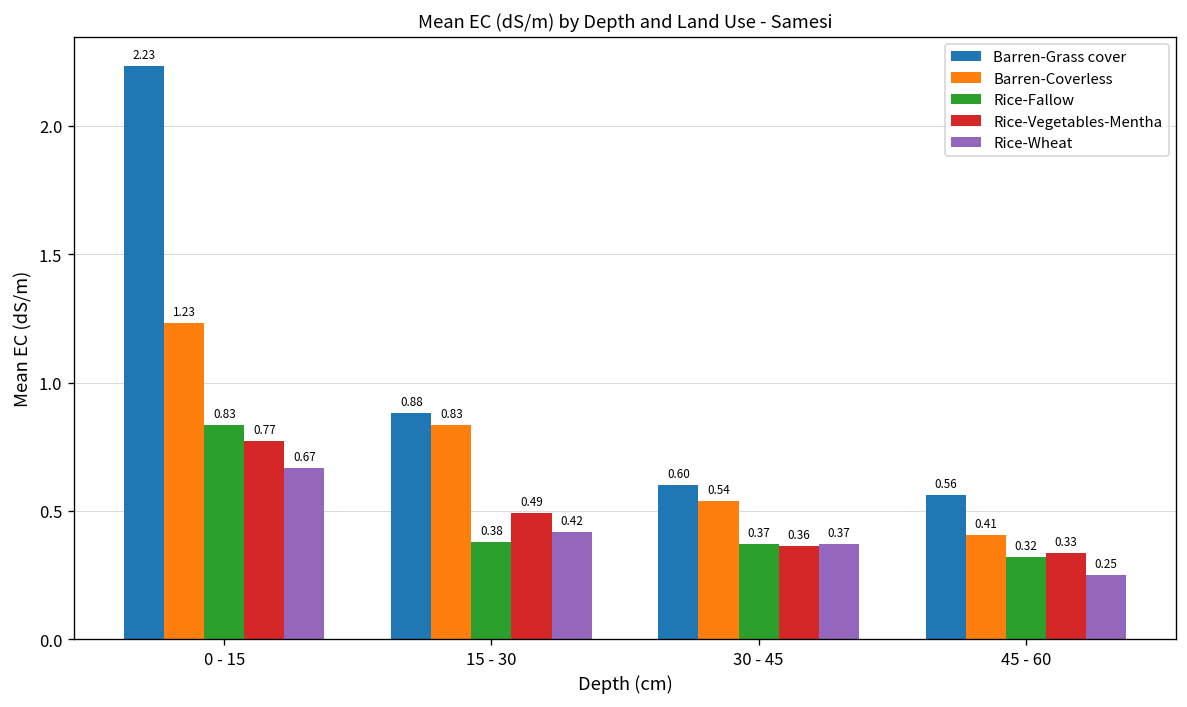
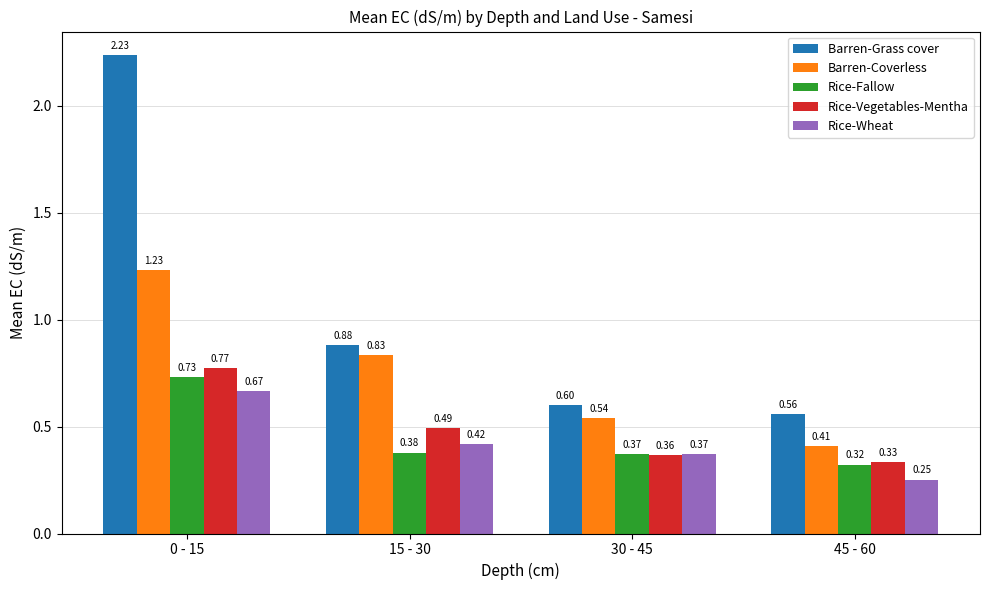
Rice-Fallow, 0 - 15: 0.83 -> 0.73
